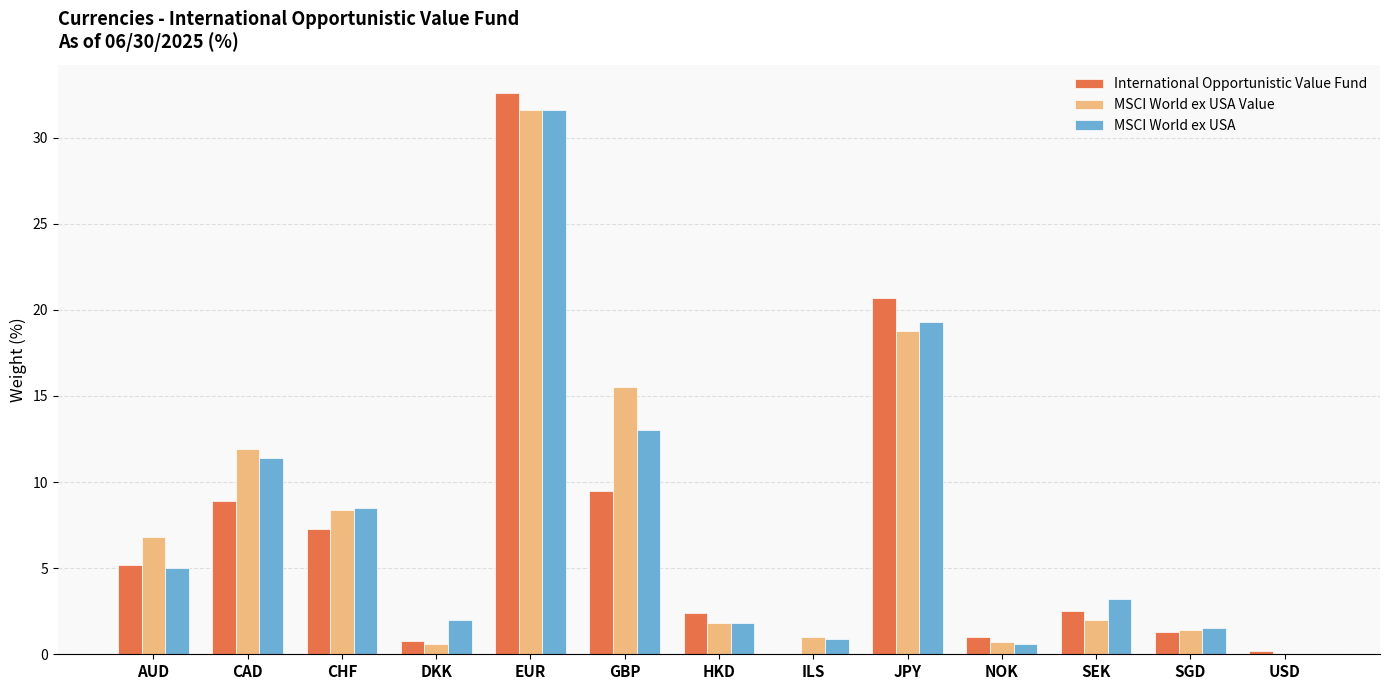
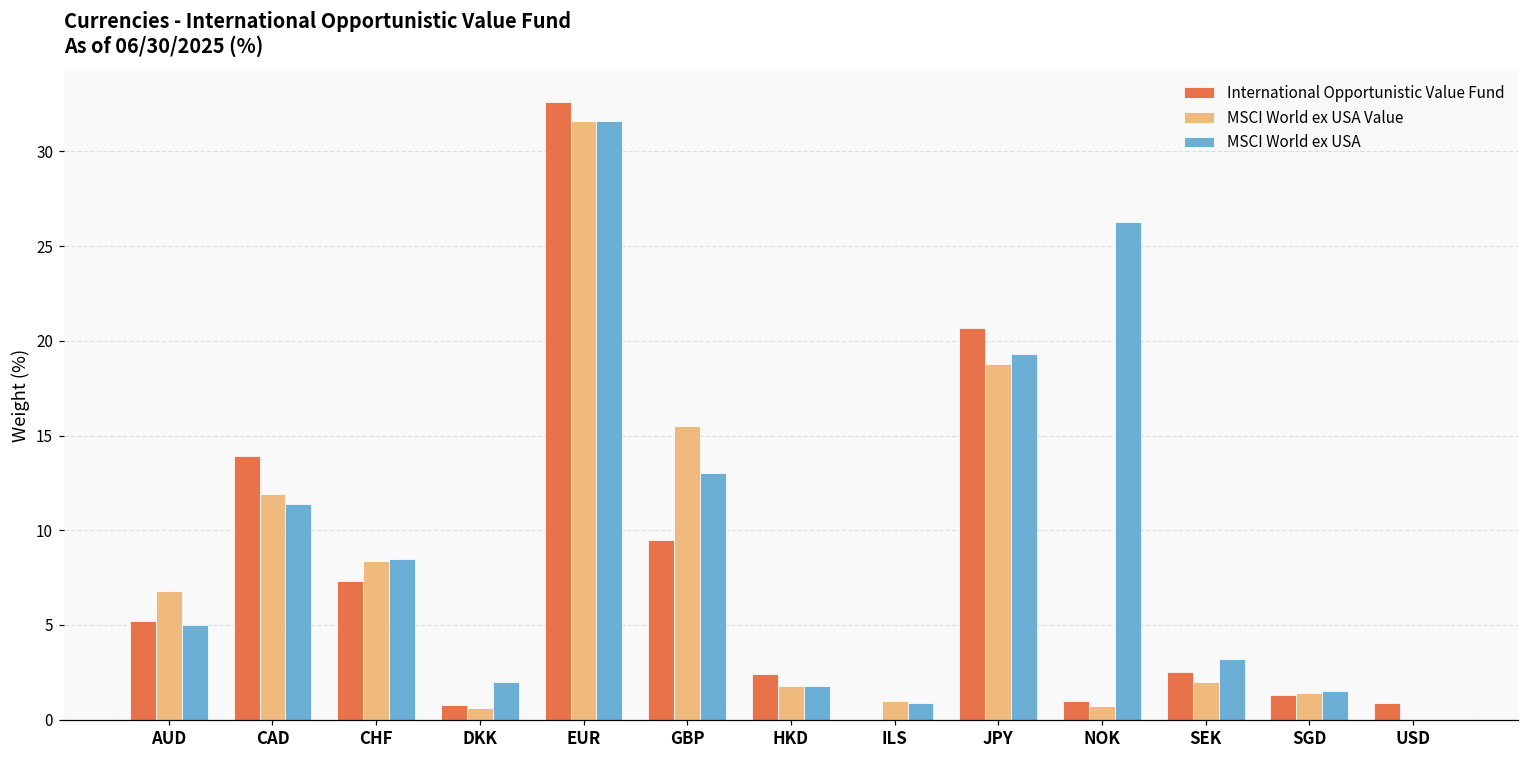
International Opportunistic Value Fund, CAD: 8.9 -> 13.9
MSCI World ex USA, NOK: 0.6 -> 26.3
International Opportunistic Value Fund, USD: 0.2 -> 0.9
